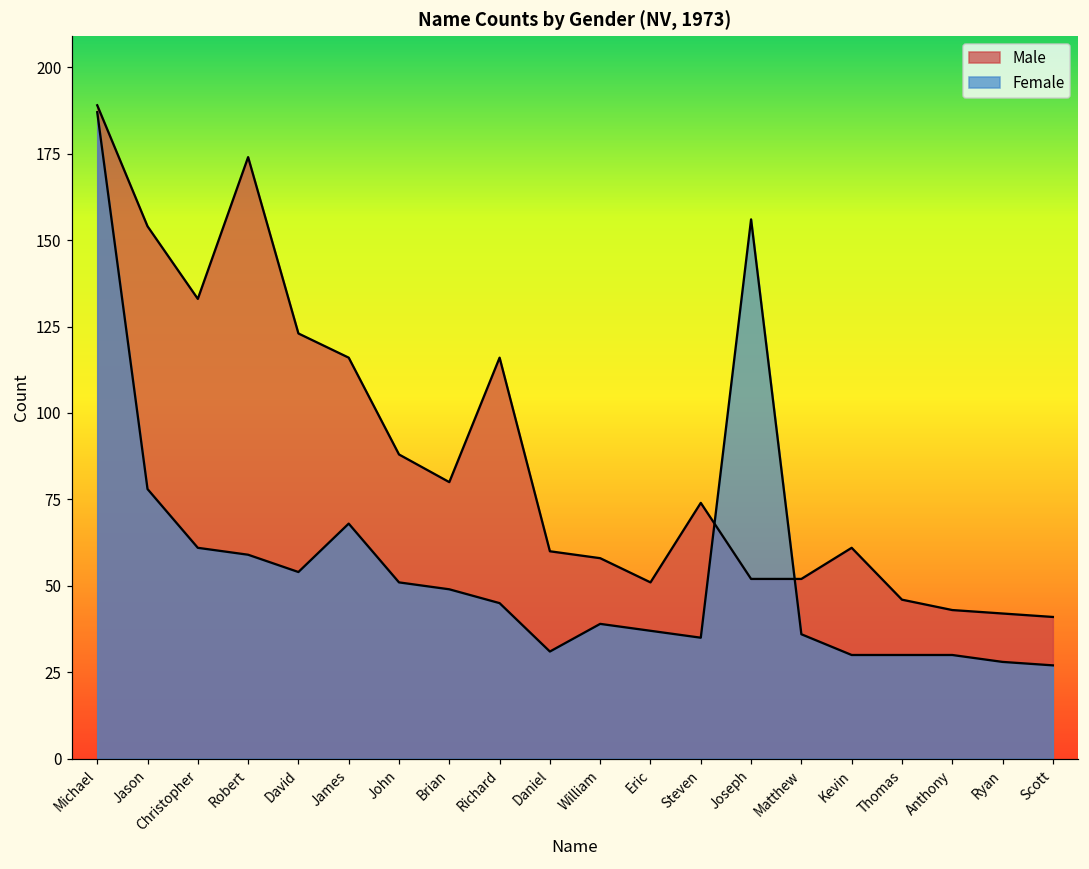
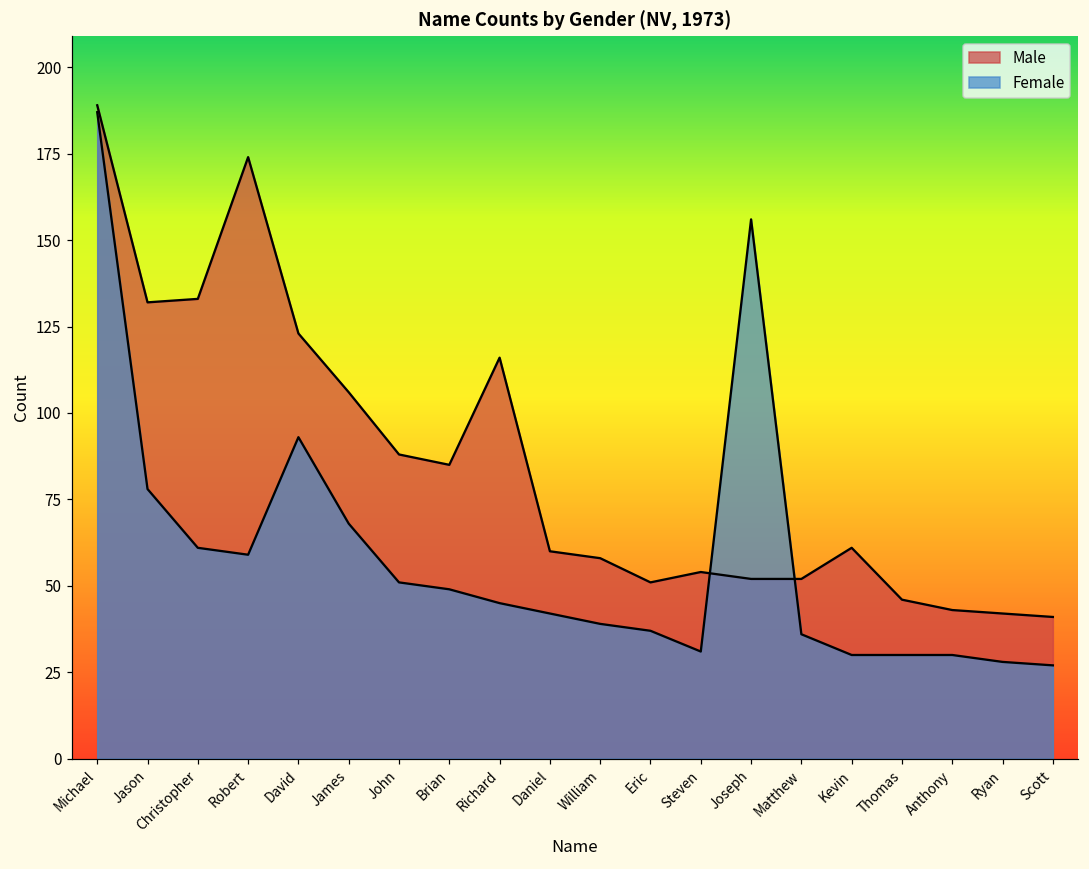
Male, Jason: 154 -> 132
Female, David: 54 -> 93
Male, James: 116 -> 106
Male, Brian: 80 -> 85
Female, Daniel: 31 -> 42
Male, Steven: 74 -> 54
Female, Steven: 35 -> 31
